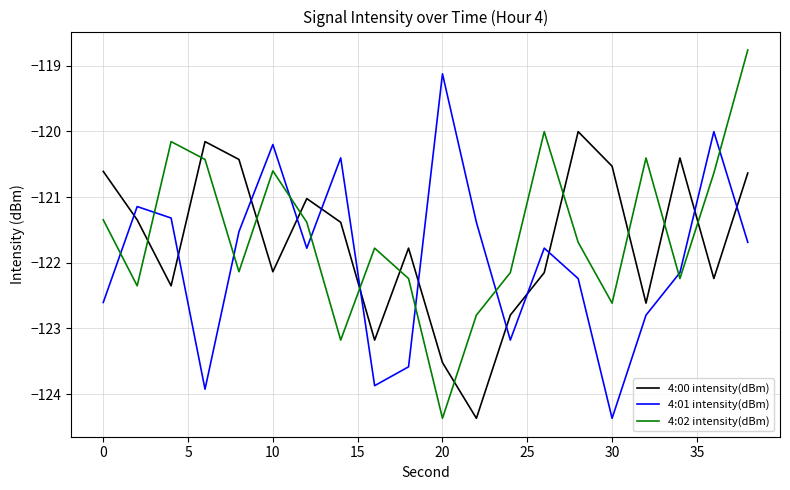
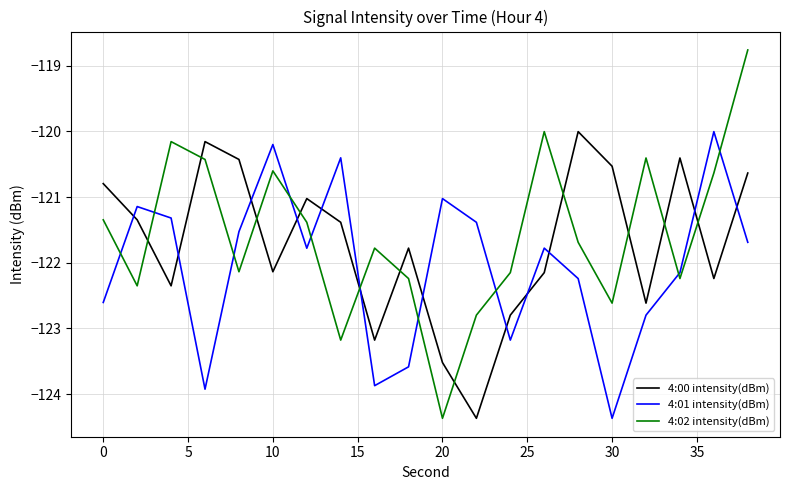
4:00 intensity(dBm), 0: -120.6 -> -120.8
4:01 intensity(dBm), 20: -119.1 -> -121.0
